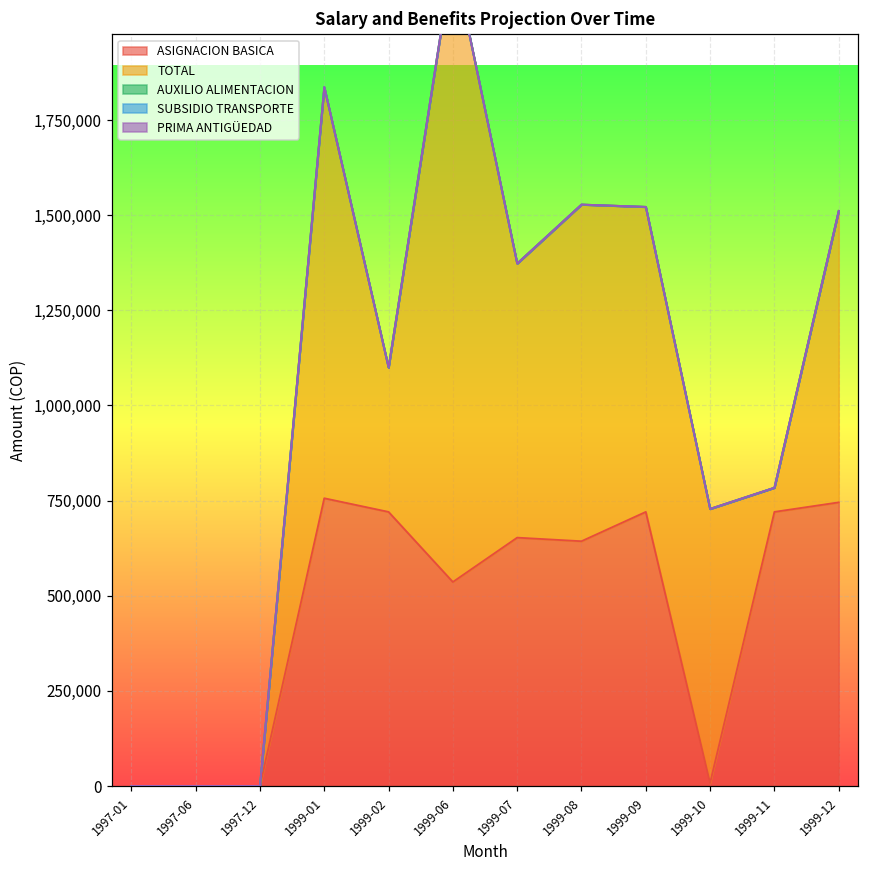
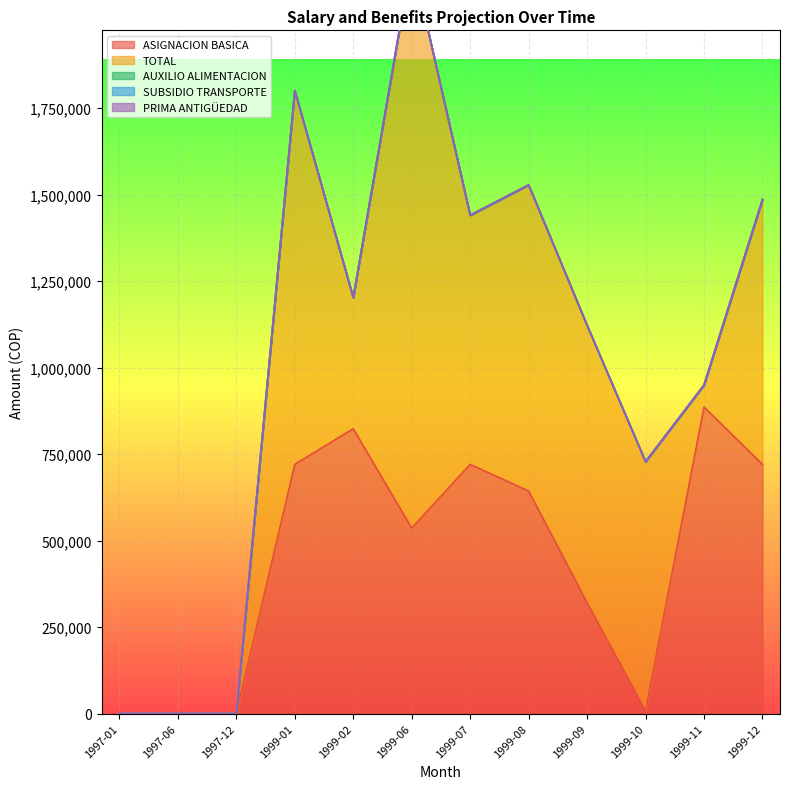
ASIGNACION BASICA, 1999-01: 760,000 -> 720,000
ASIGNACION BASICA, 1999-02: 720,000 -> 820,000
ASIGNACION BASICA, 1999-07: 650,000 -> 720,000
ASIGNACION BASICA, 1999-09: 720,000 -> 320,000
ASIGNACION BASICA, 1999-11: 720,000 -> 890,000
ASIGNACION BASICA, 1999-12: 750,000 -> 720,000
